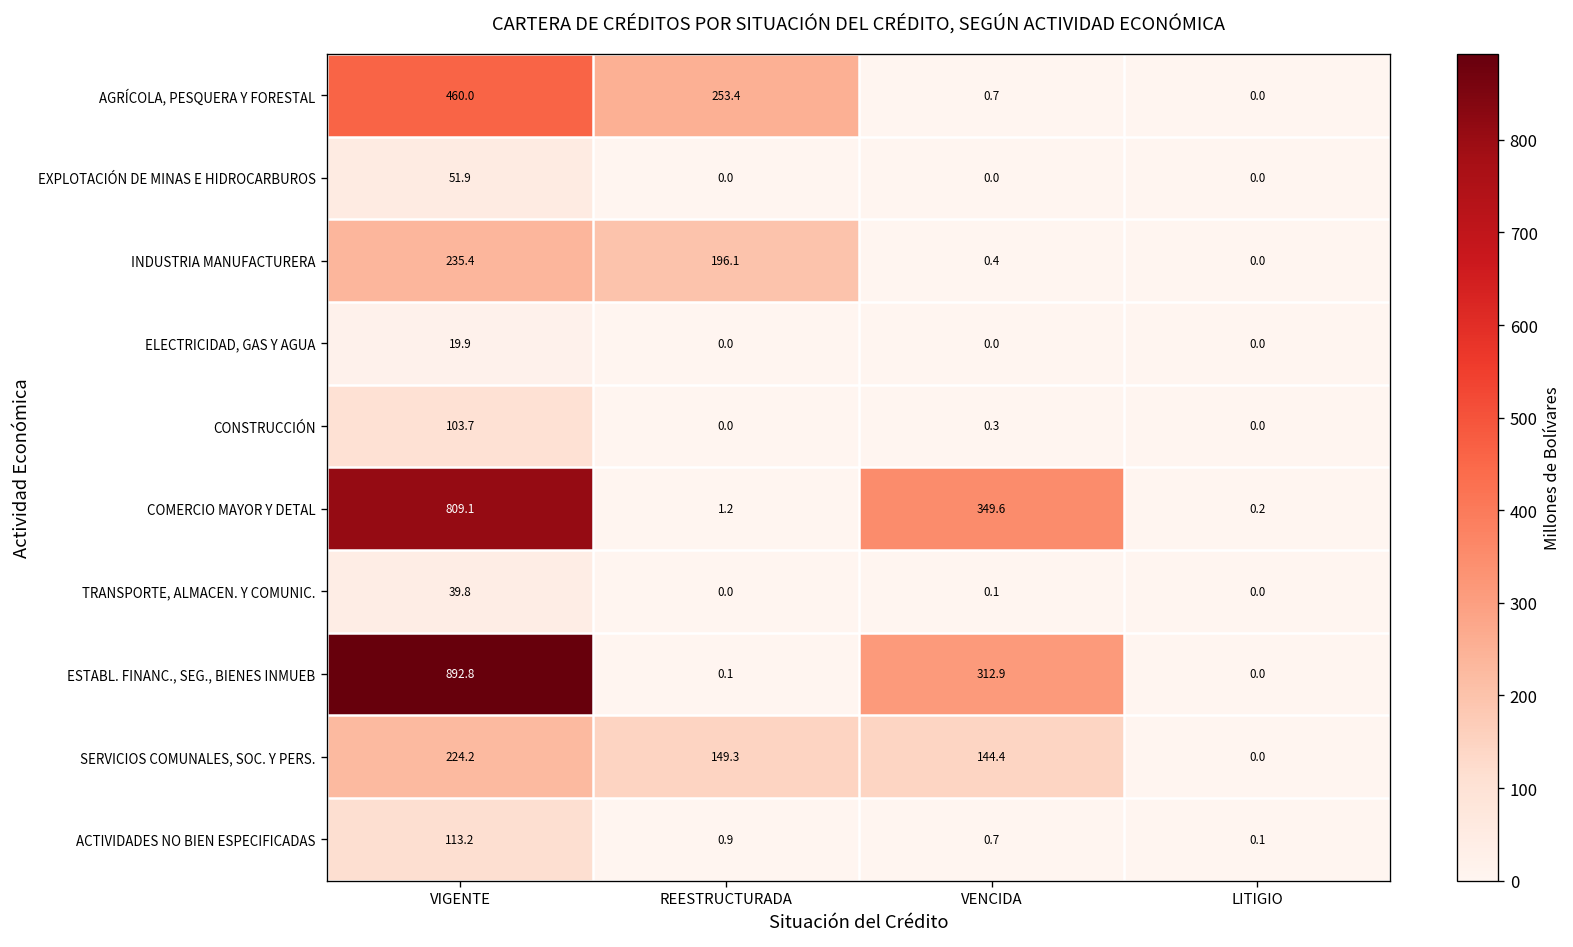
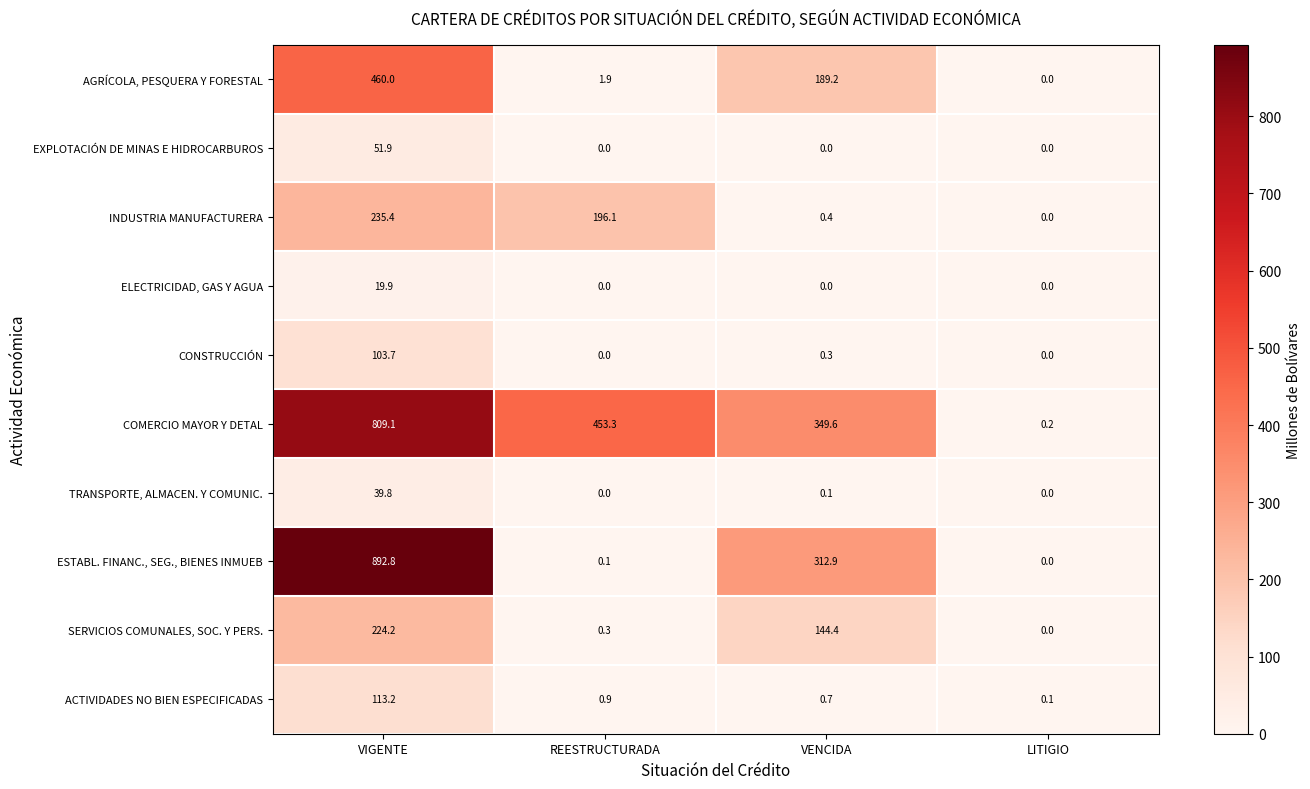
AGRÍCOLA, PESQUERA Y FORESTAL, REESTRUCTURADA: 253.4 -> 1.9
AGRÍCOLA, PESQUERA Y FORESTAL, VENCIDA: 0.7 -> 189.2
COMERCIO MAYOR Y DETAL, REESTRUCTURADA: 1.2 -> 453.3
SERVICIOS COMUNALES, SOC. Y PERS., REESTRUCTURADA: 149.3 -> 0.3
